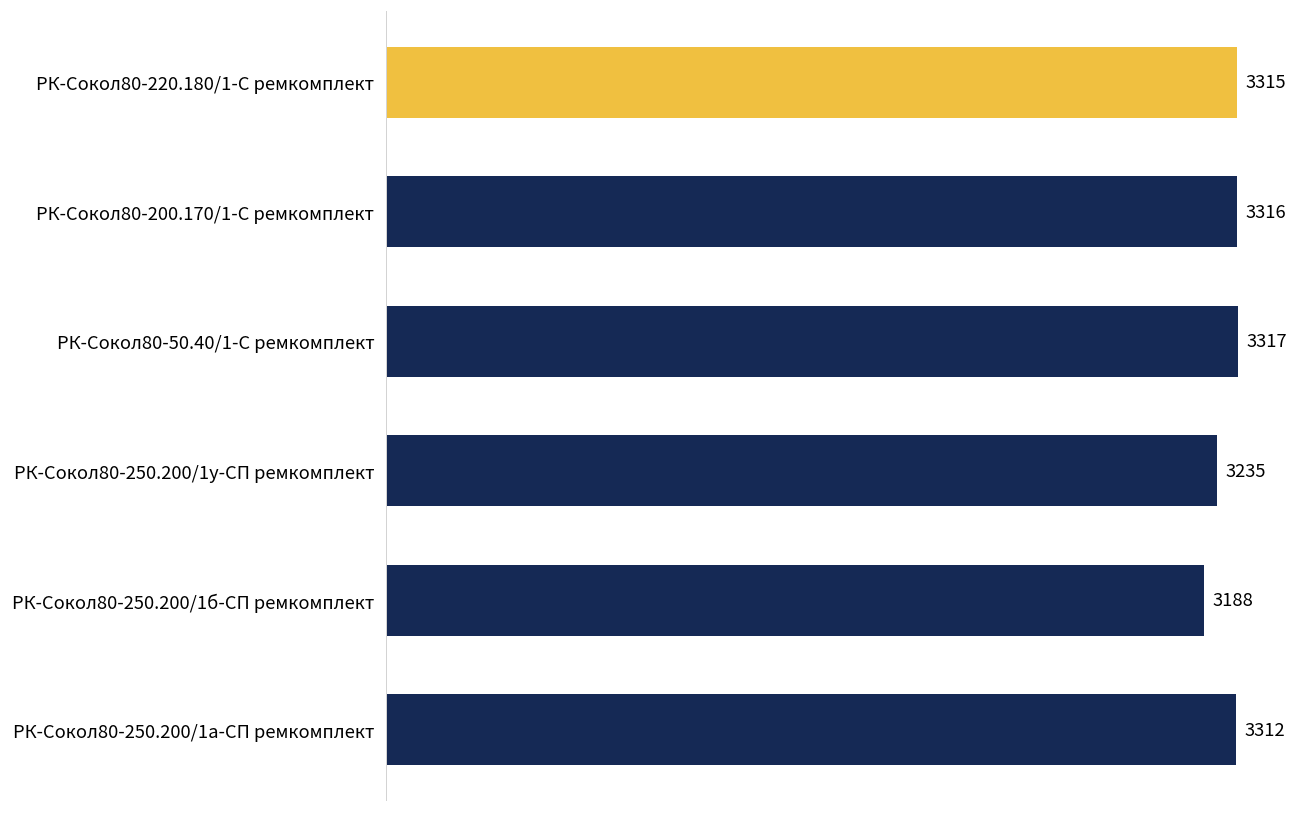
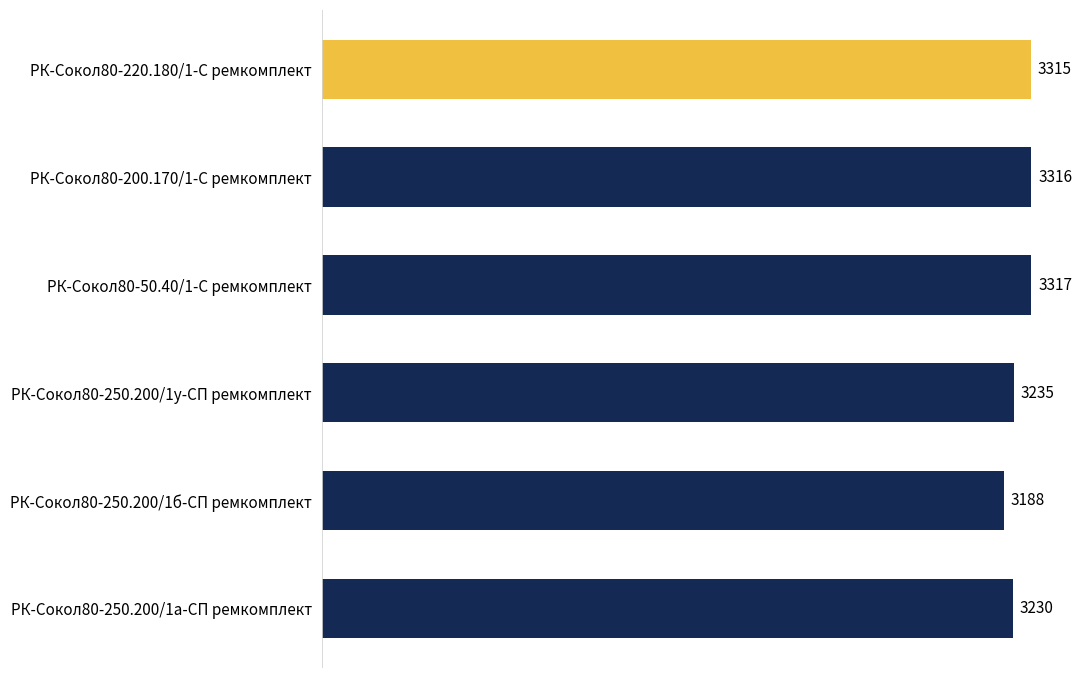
РК-Сокол80-250.200/1а-СП ремкомплект: 3312 -> 3230
